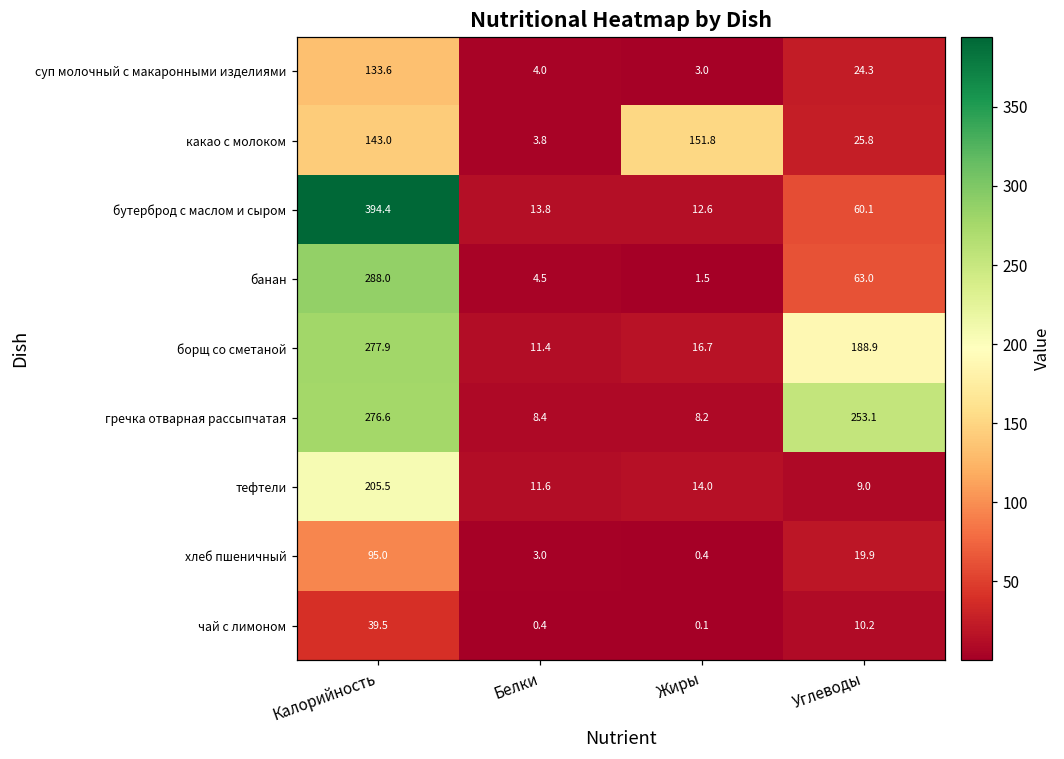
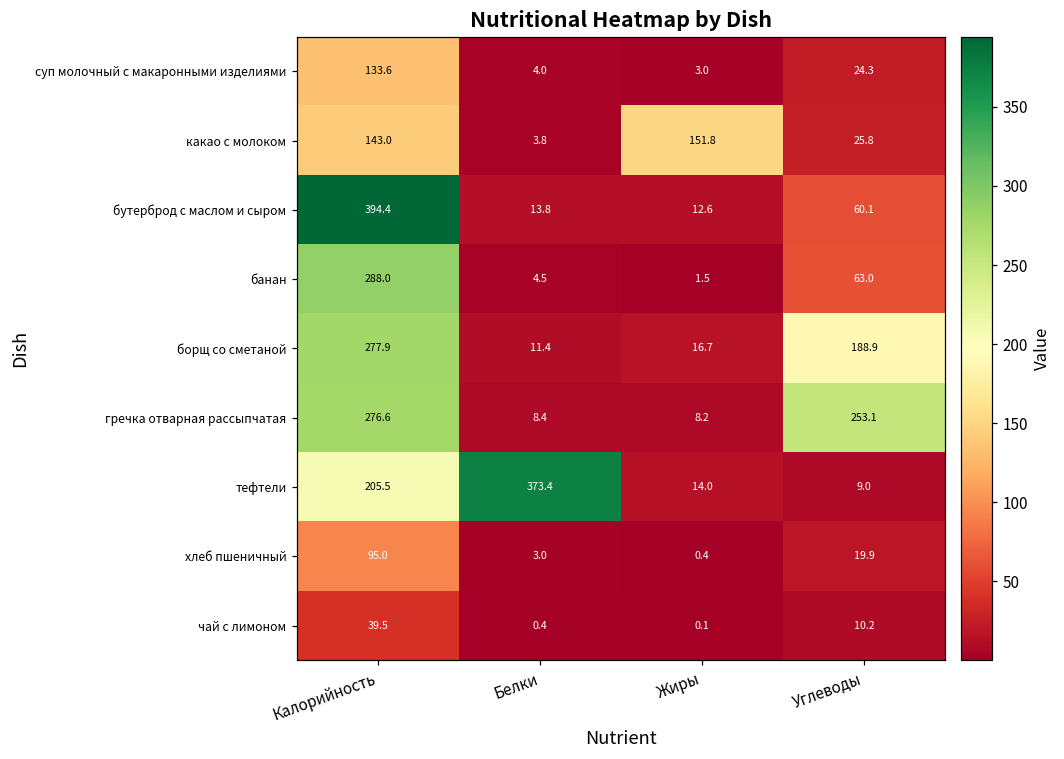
тефтели, Белки: 11.6 -> 373.4
